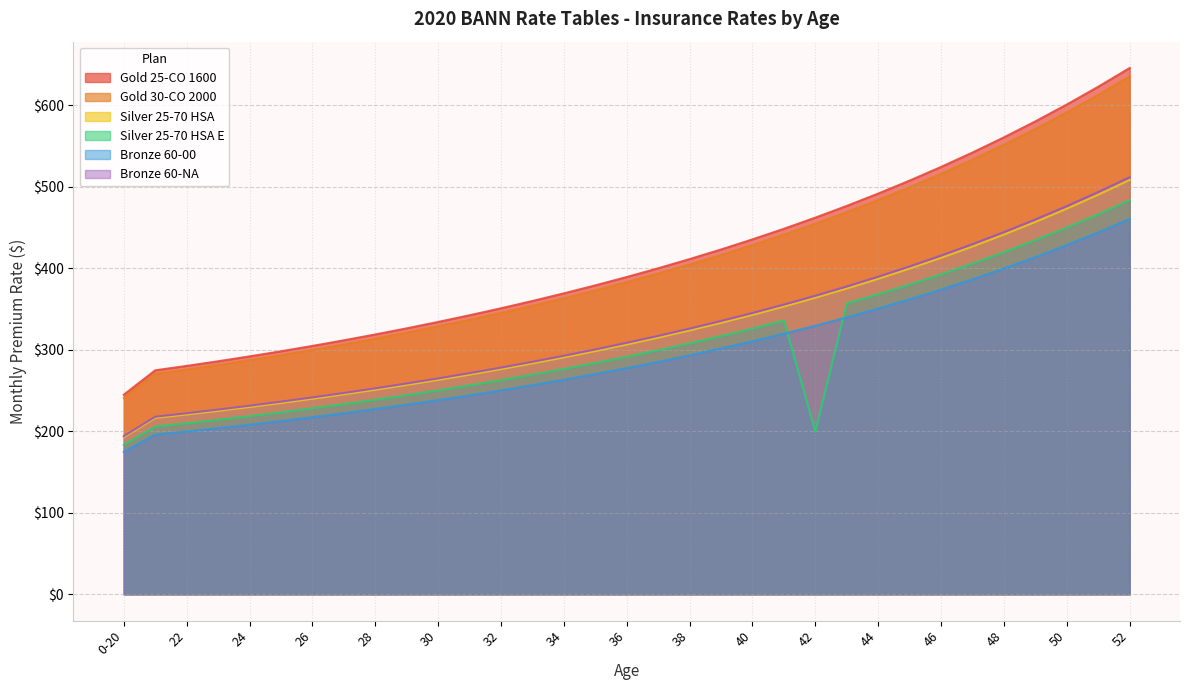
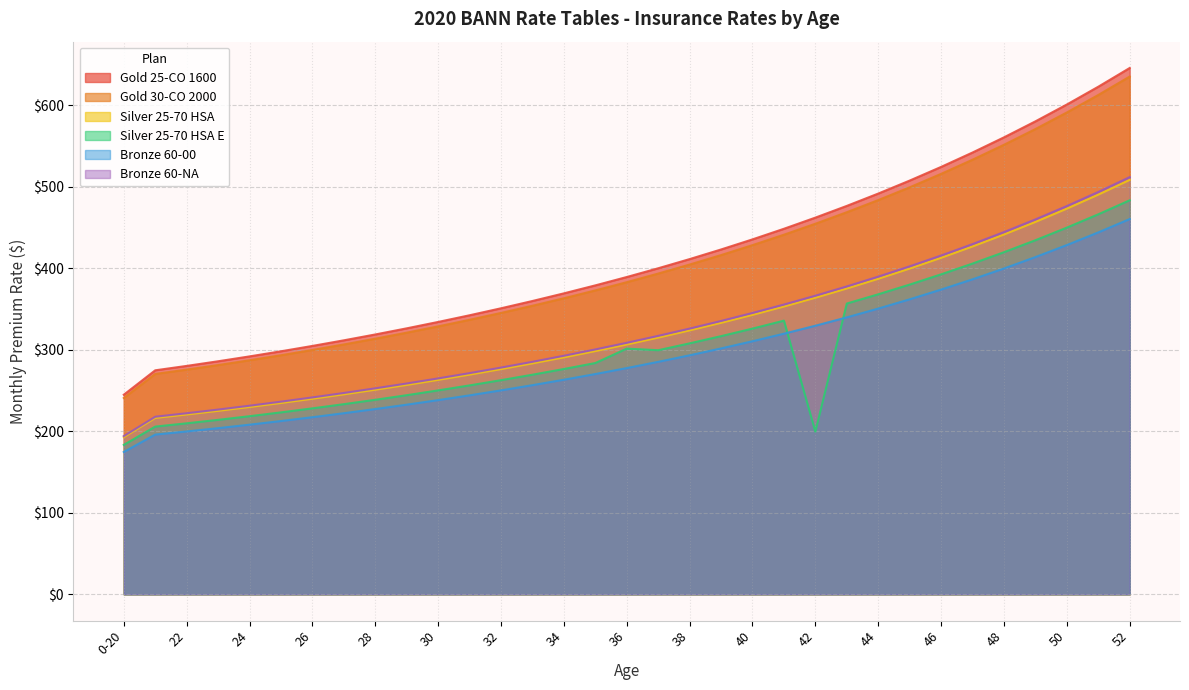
Silver 25-70 HSA E, 36: $290 -> $300
